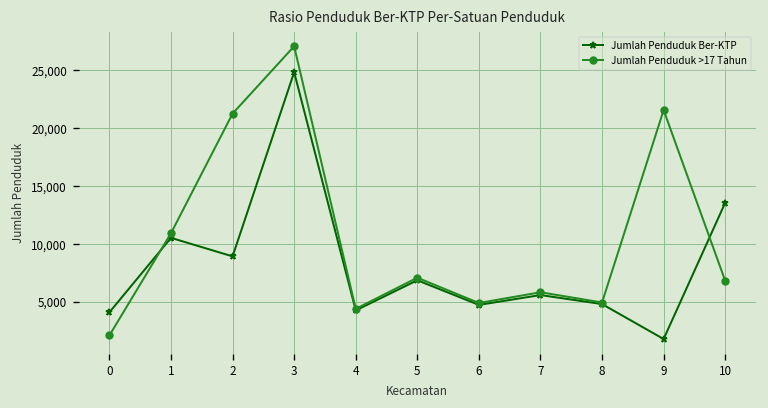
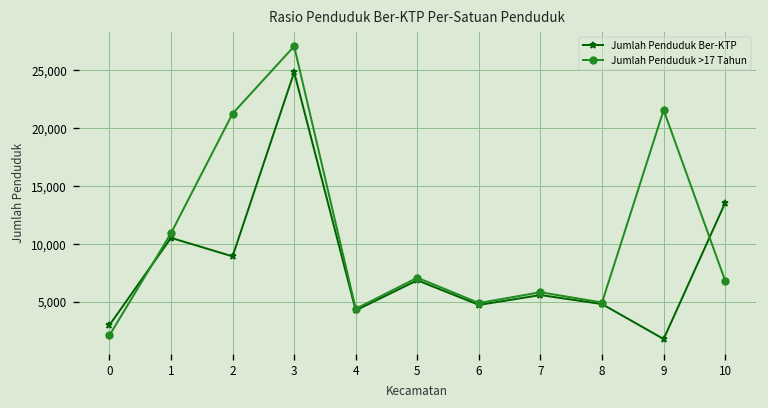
Jumlah Penduduk Ber-KTP, 0: 4,000 -> 3,000
